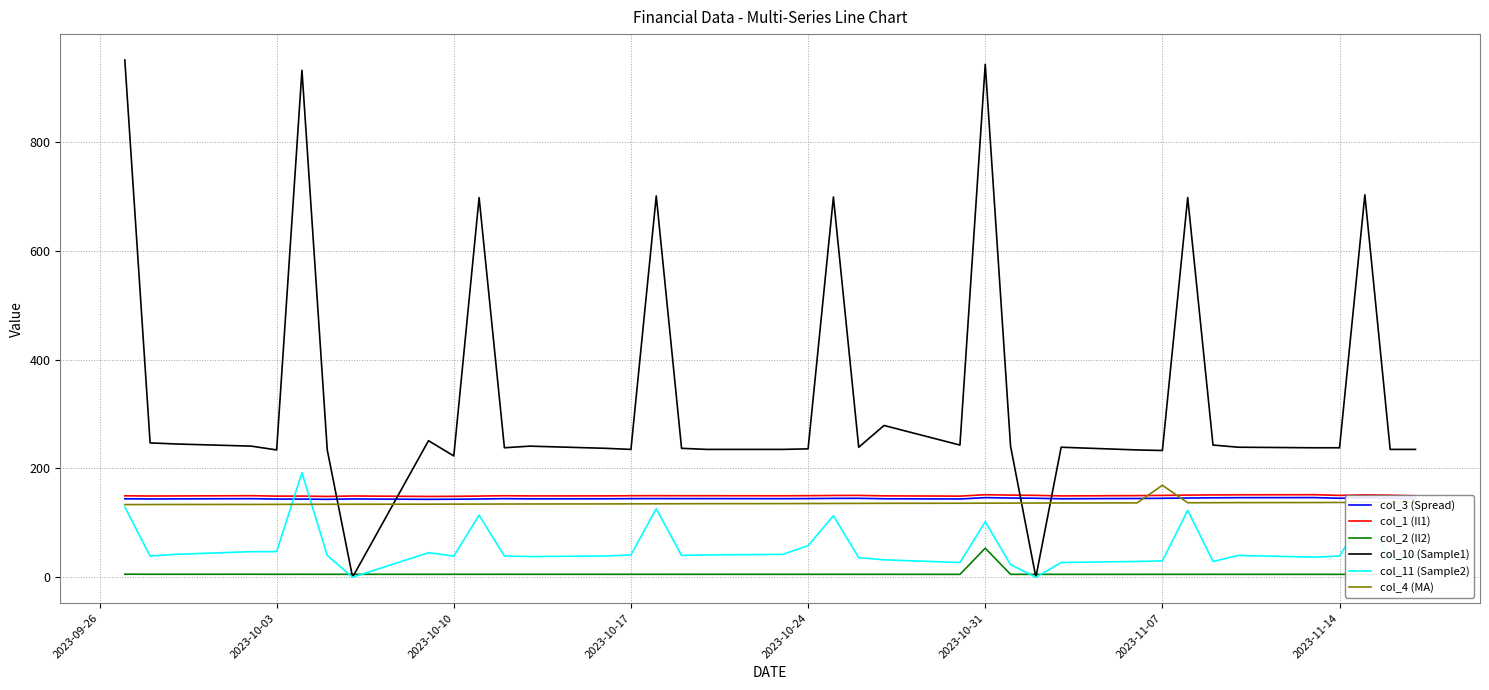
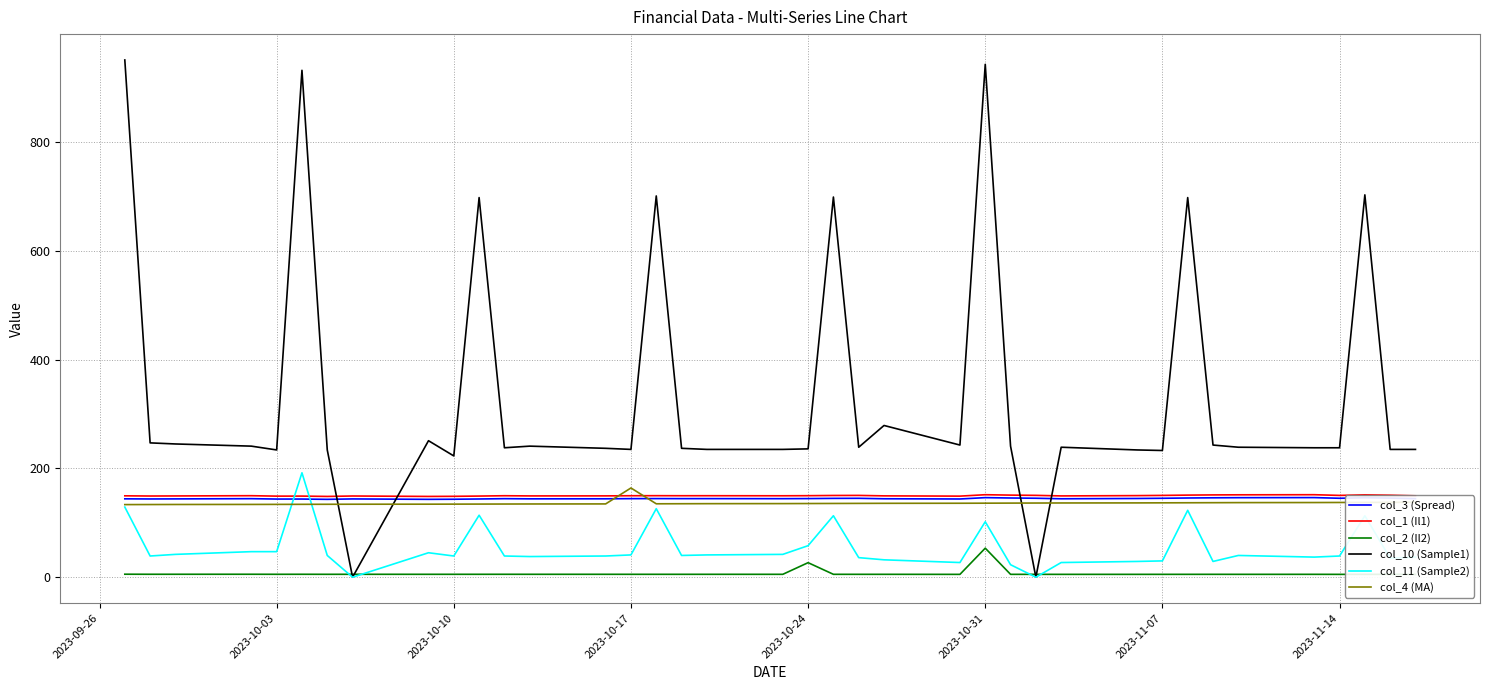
col_4 (MA), 2023-10-17: 130 -> 160
col_2 (Il2), 2023-10-24: 10 -> 30
col_4 (MA), 2023-11-07: 170 -> 140
